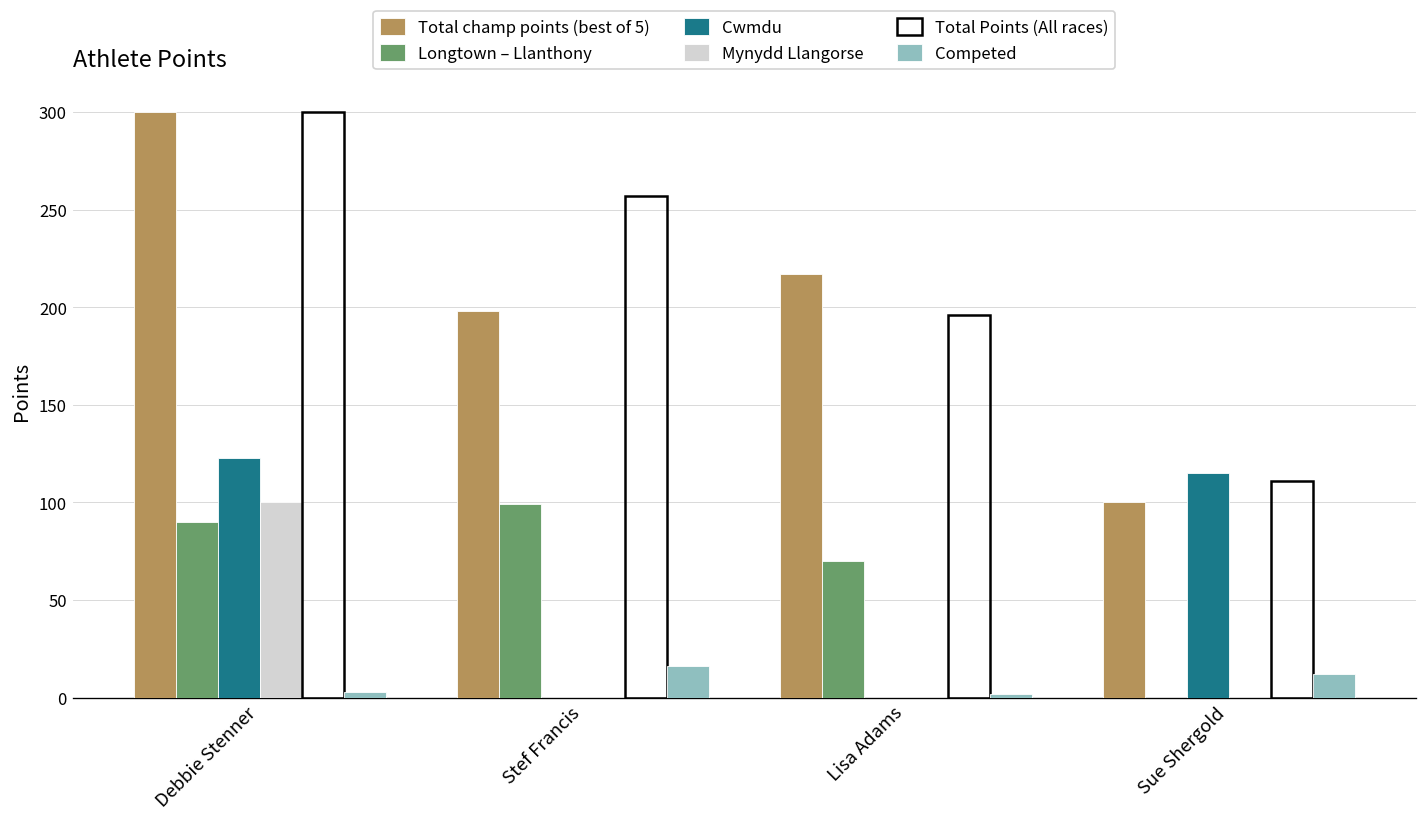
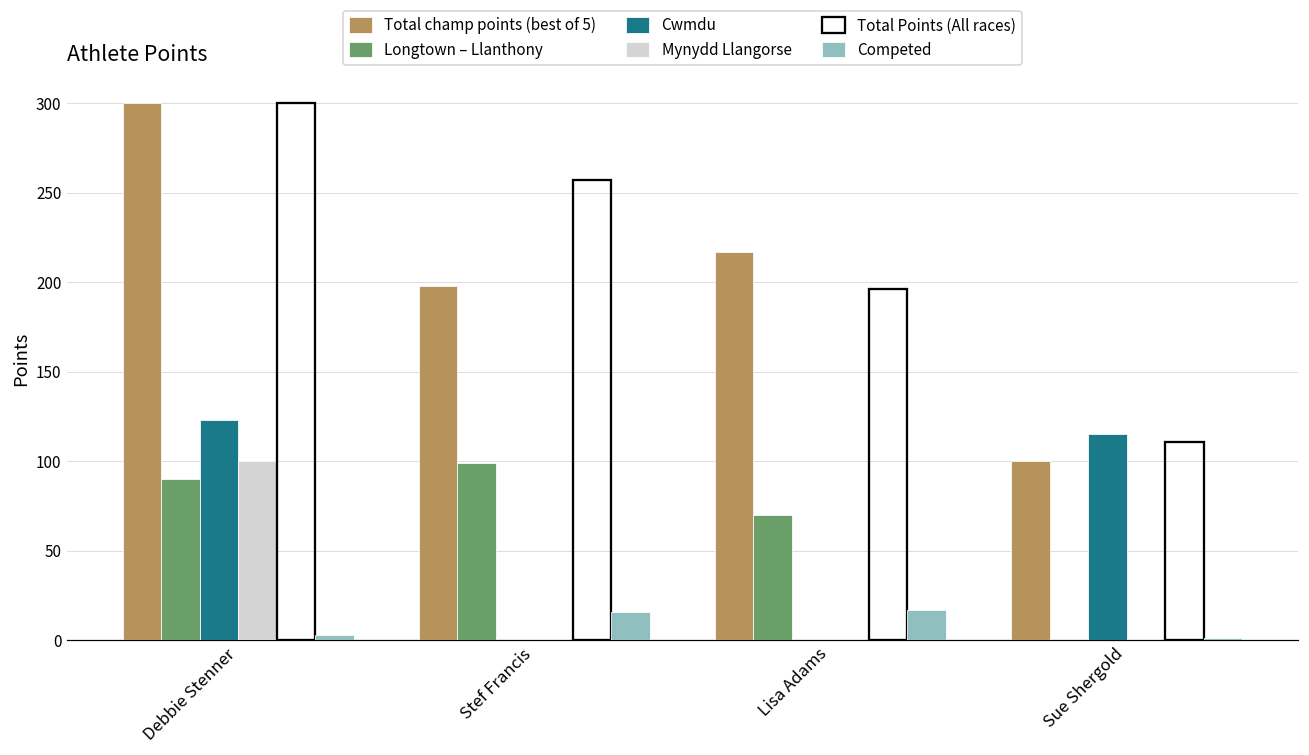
Competed, Lisa Adams: 2 -> 17
Competed, Sue Shergold: 12 -> 1
